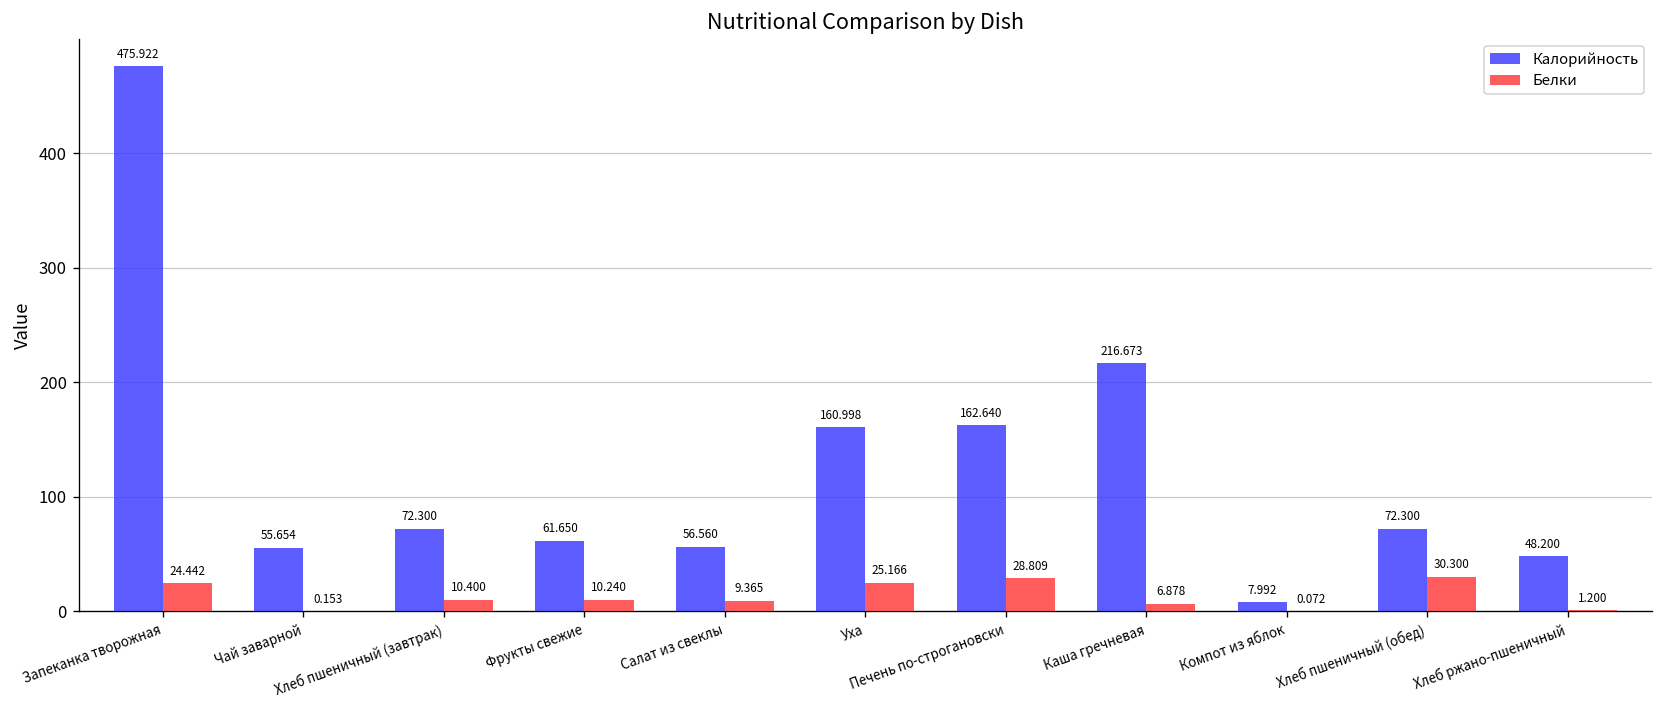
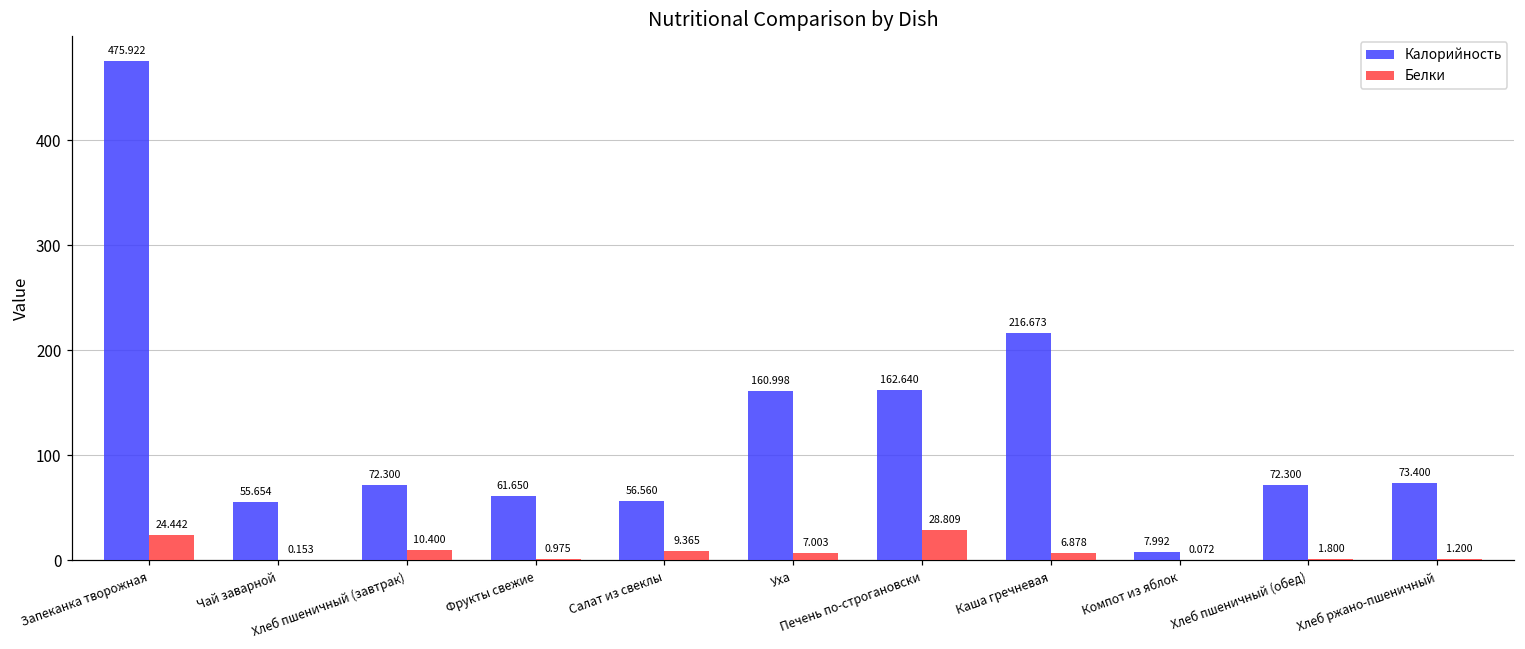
Белки, Фрукты свежие: 10.240 -> 0.975
Белки, Уха: 25.166 -> 7.003
Белки, Хлеб пшеничный (обед): 30.300 -> 1.800
Калорийность, Хлеб ржано-пшеничный: 48.200 -> 73.400
